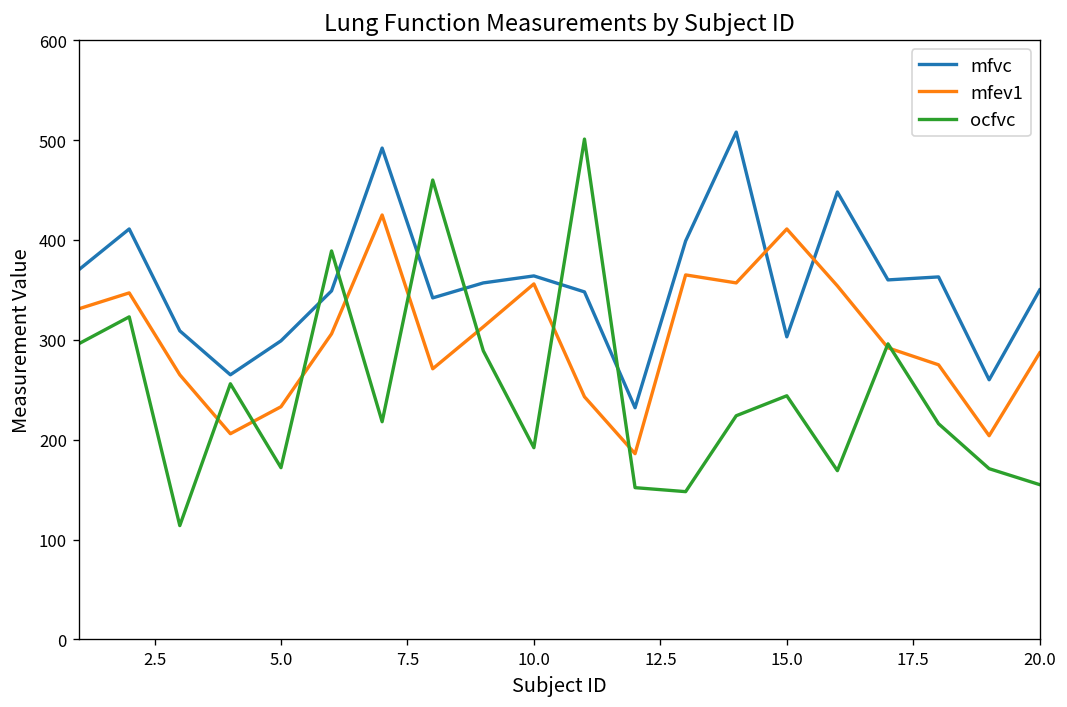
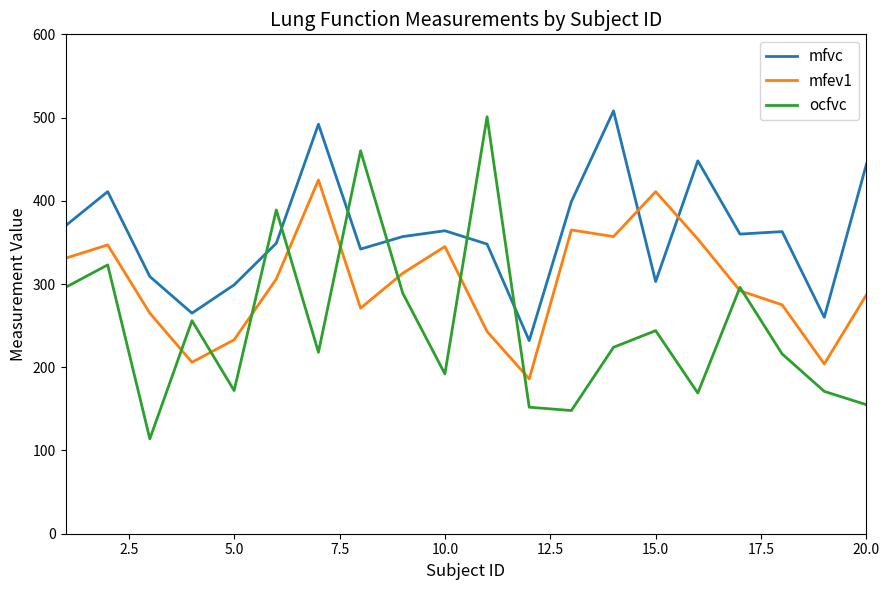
mfev1, 10.0: 360 -> 350
mfvc, 20.0: 350 -> 440
